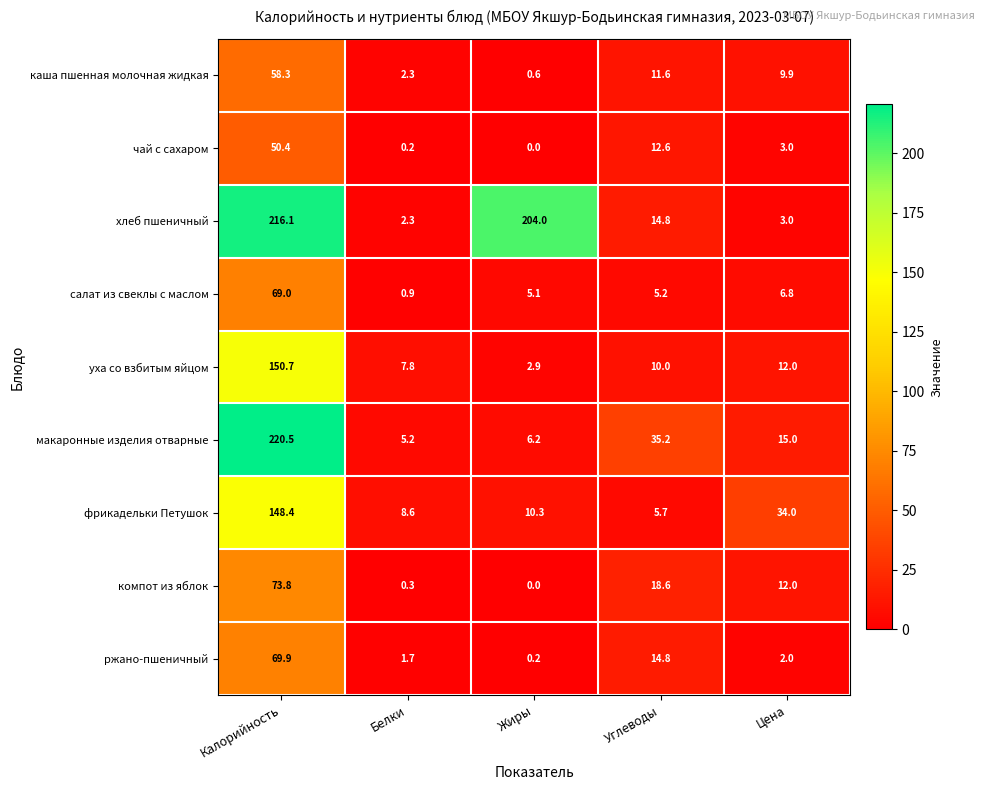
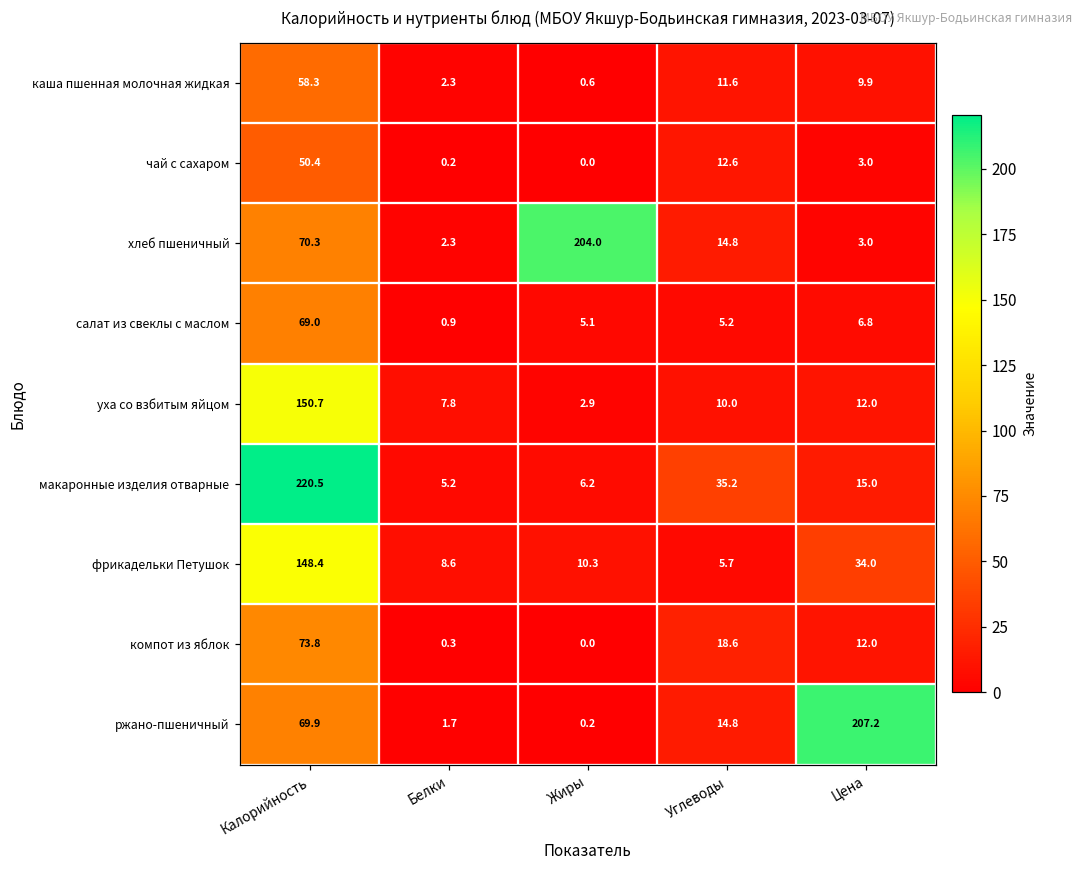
хлеб пшеничный, Калорийность: 216.1 -> 70.3
ржано-пшеничный, Цена: 2.0 -> 207.2
